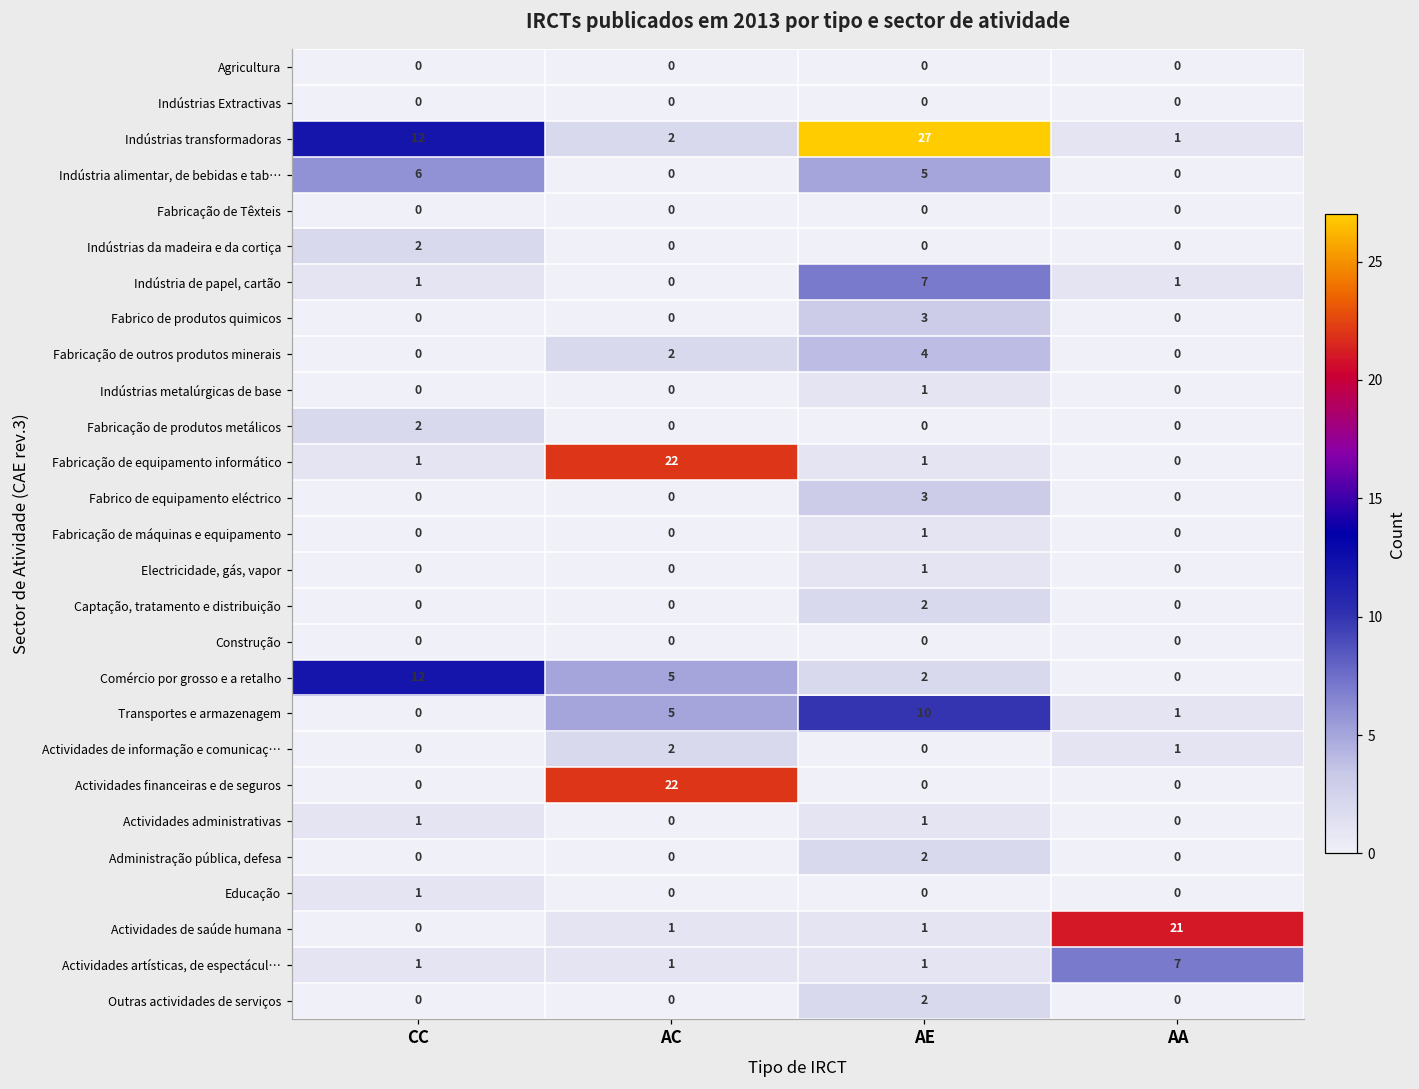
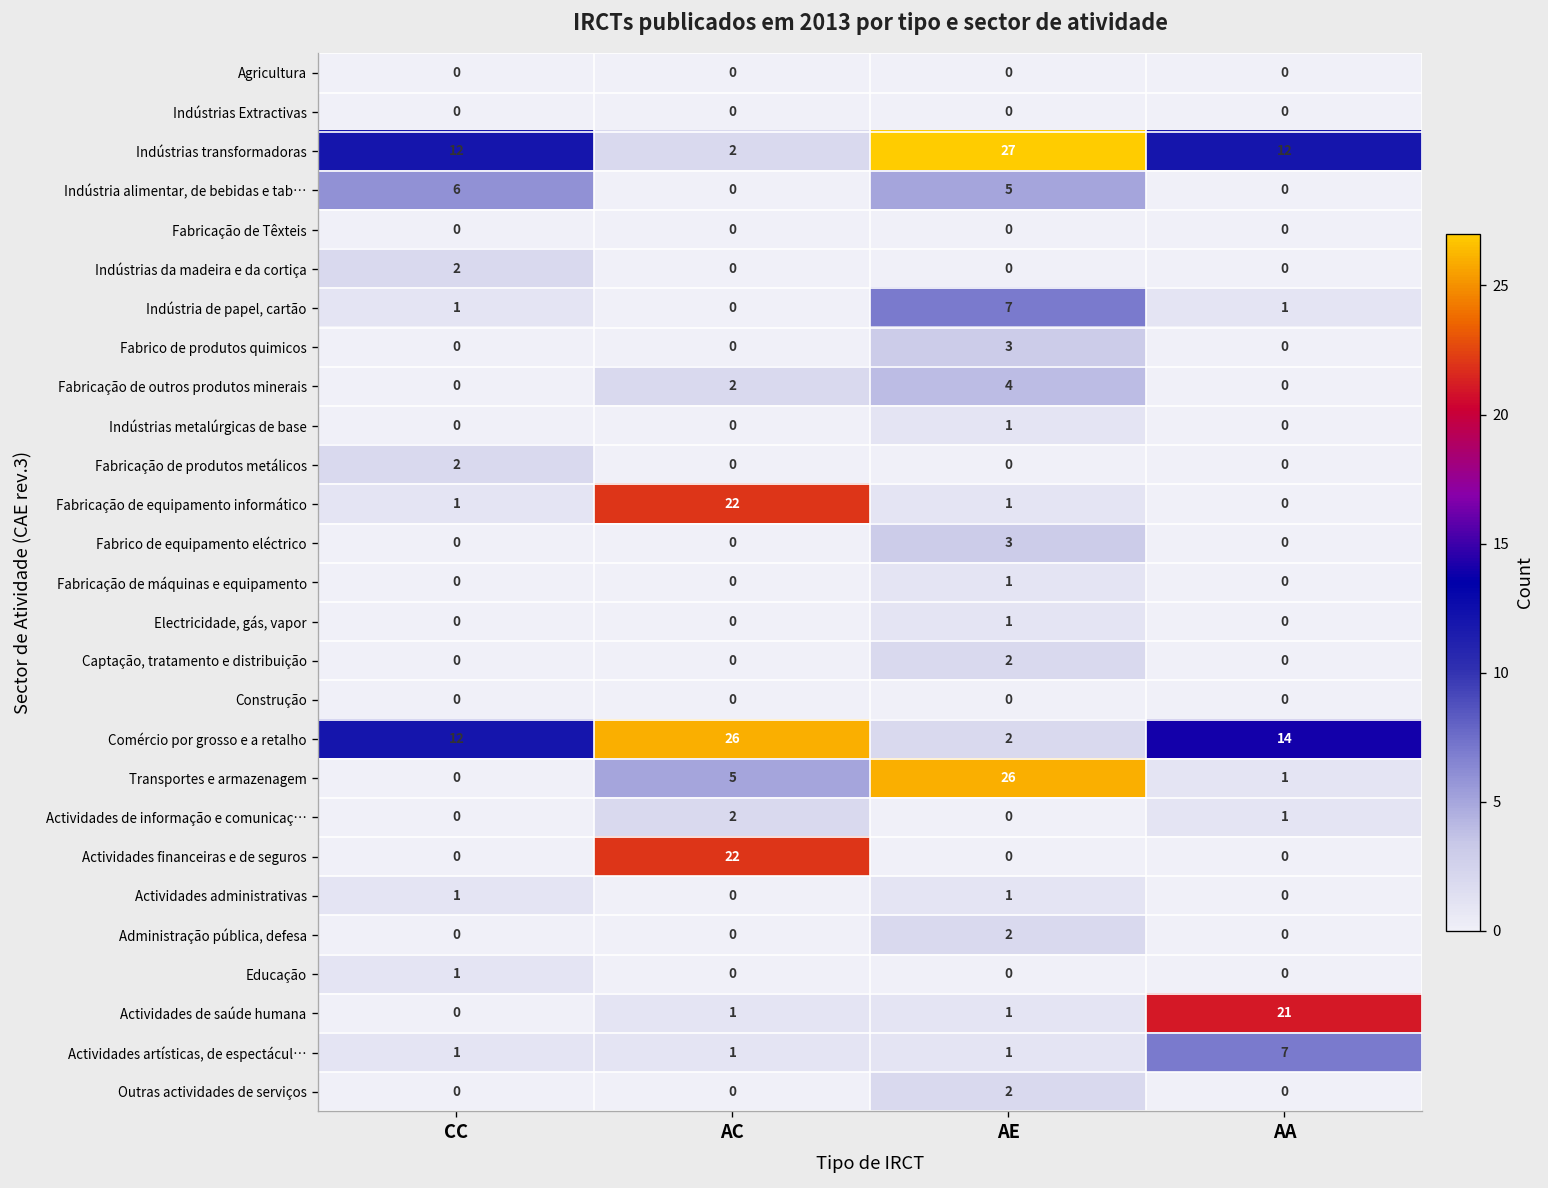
Indústrias transformadoras, AA: 1 -> 12
Comércio por grosso e a retalho, AC: 5 -> 26
Comércio por grosso e a retalho, AA: 0 -> 14
Transportes e armazenagem, AE: 10 -> 26
